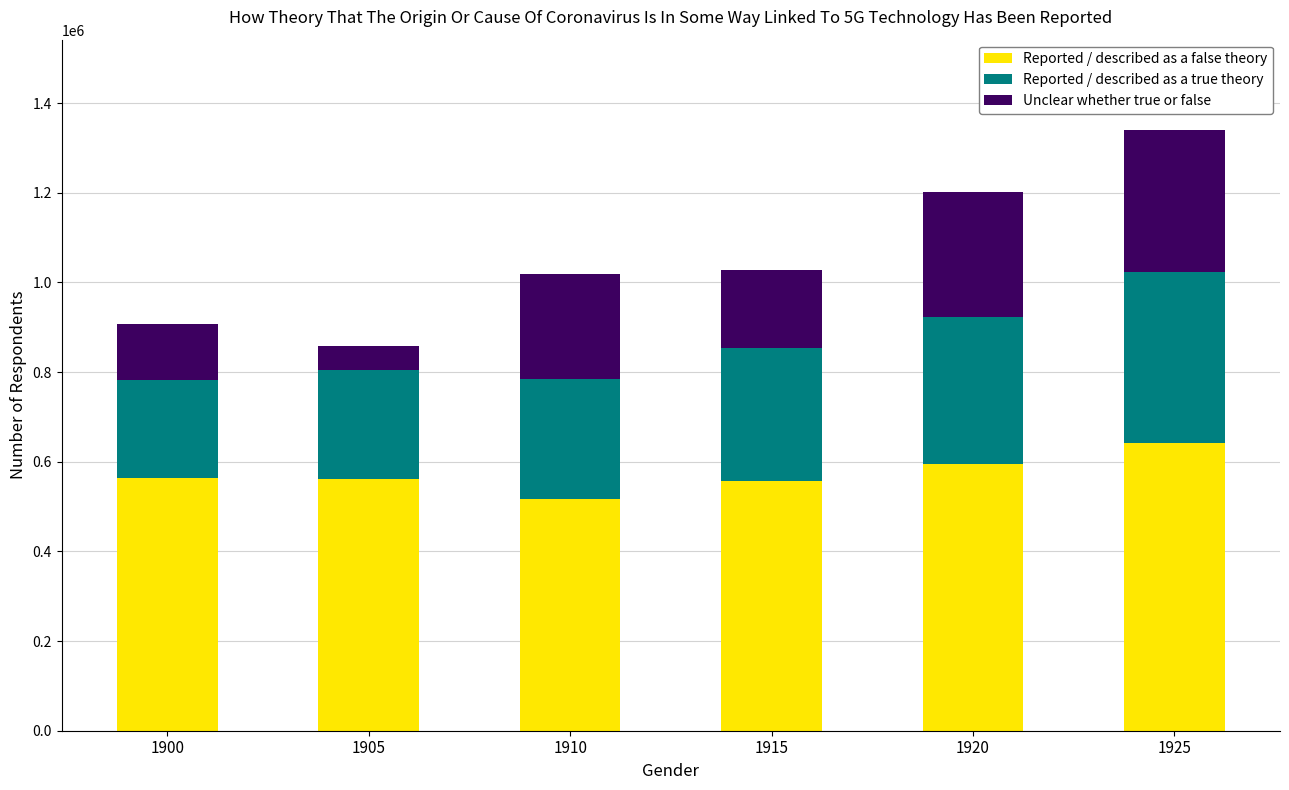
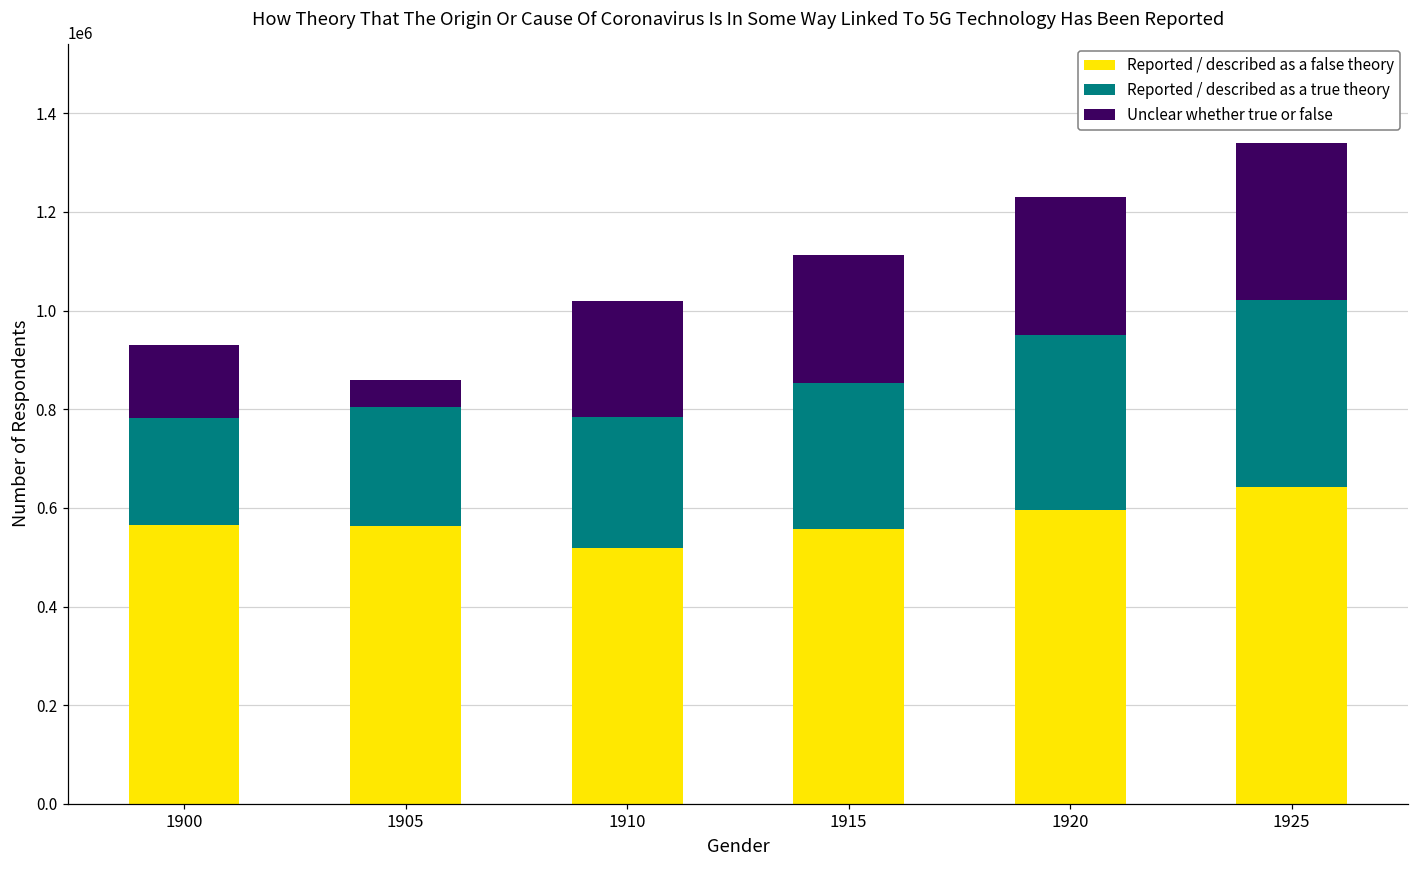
Unclear whether true or false, 1900: 130000 -> 150000
Unclear whether true or false, 1915: 180000 -> 260000
Reported / described as a true theory, 1920: 330000 -> 350000
